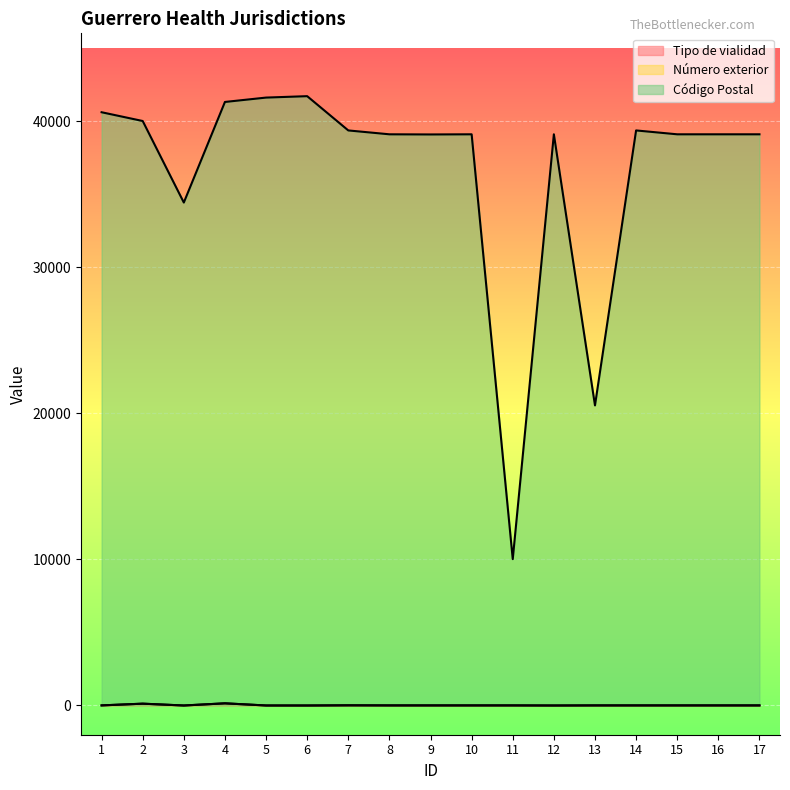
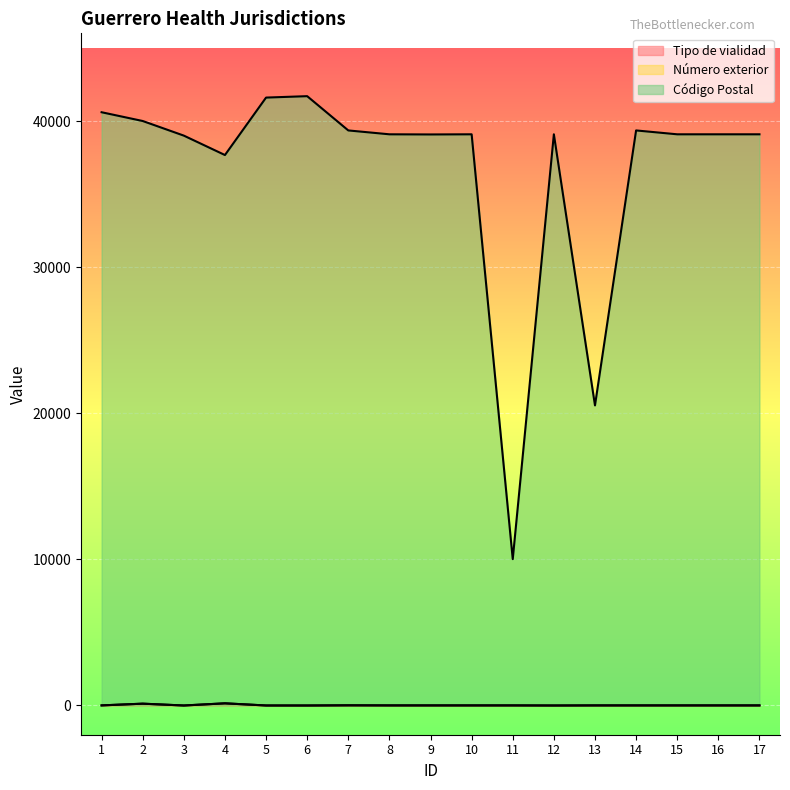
Código Postal, 3: 34400 -> 39000
Código Postal, 4: 41300 -> 37700
